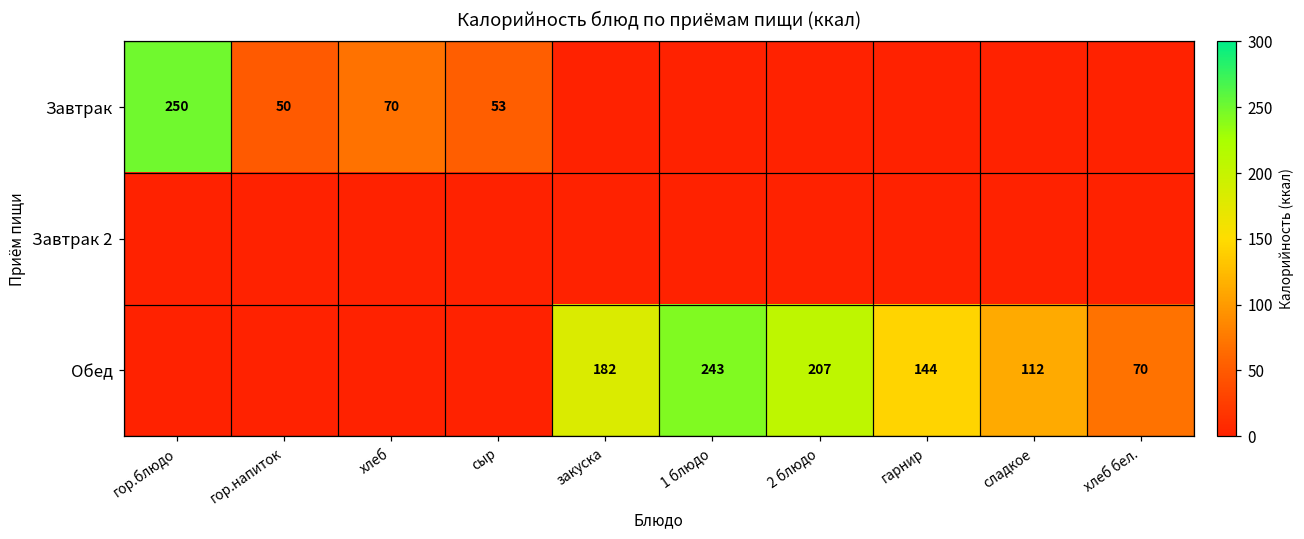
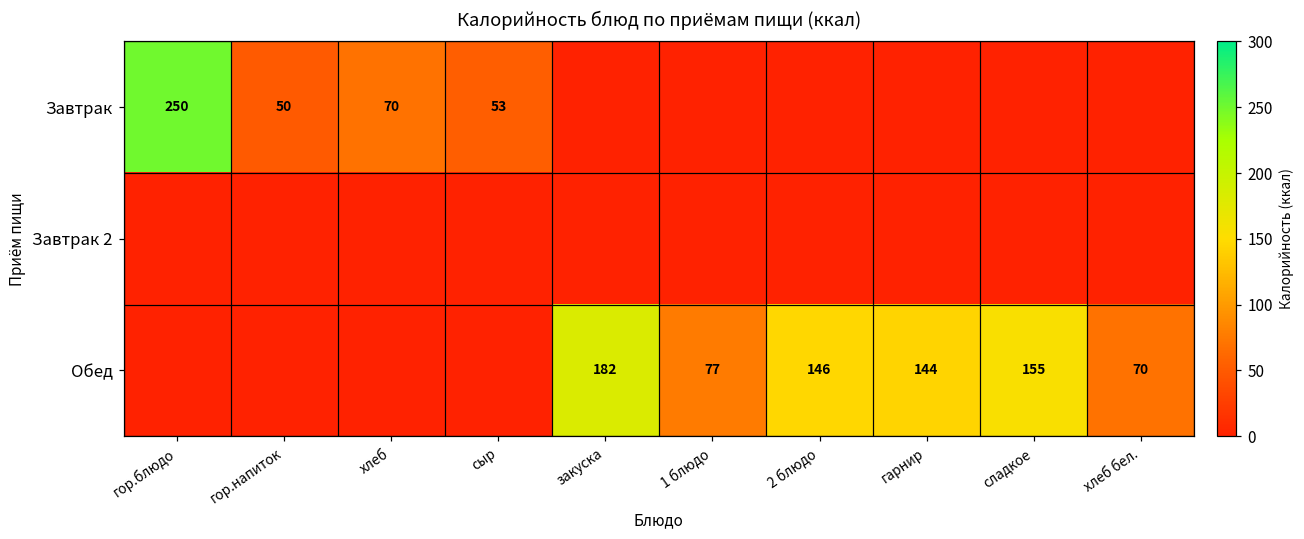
Обед, 1 блюдо: 243 -> 77
Обед, 2 блюдо: 207 -> 146
Обед, сладкое: 112 -> 155
